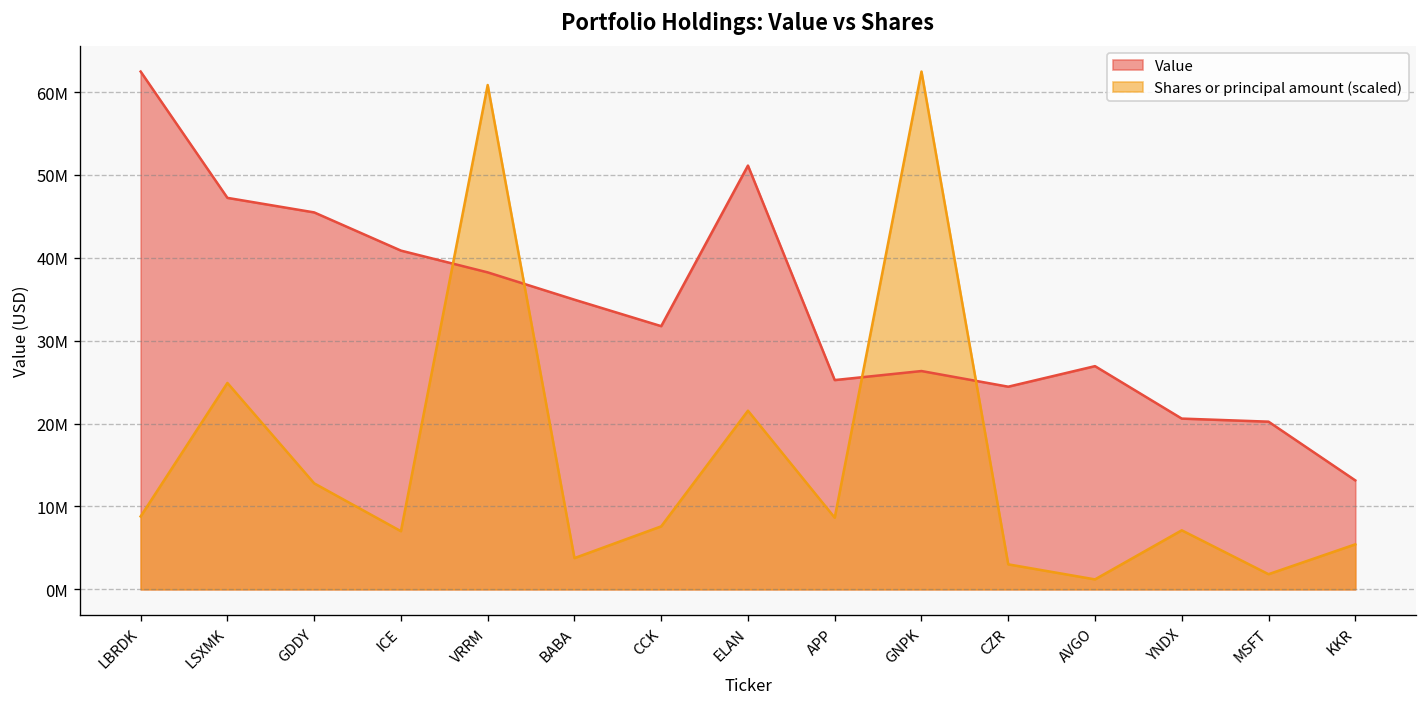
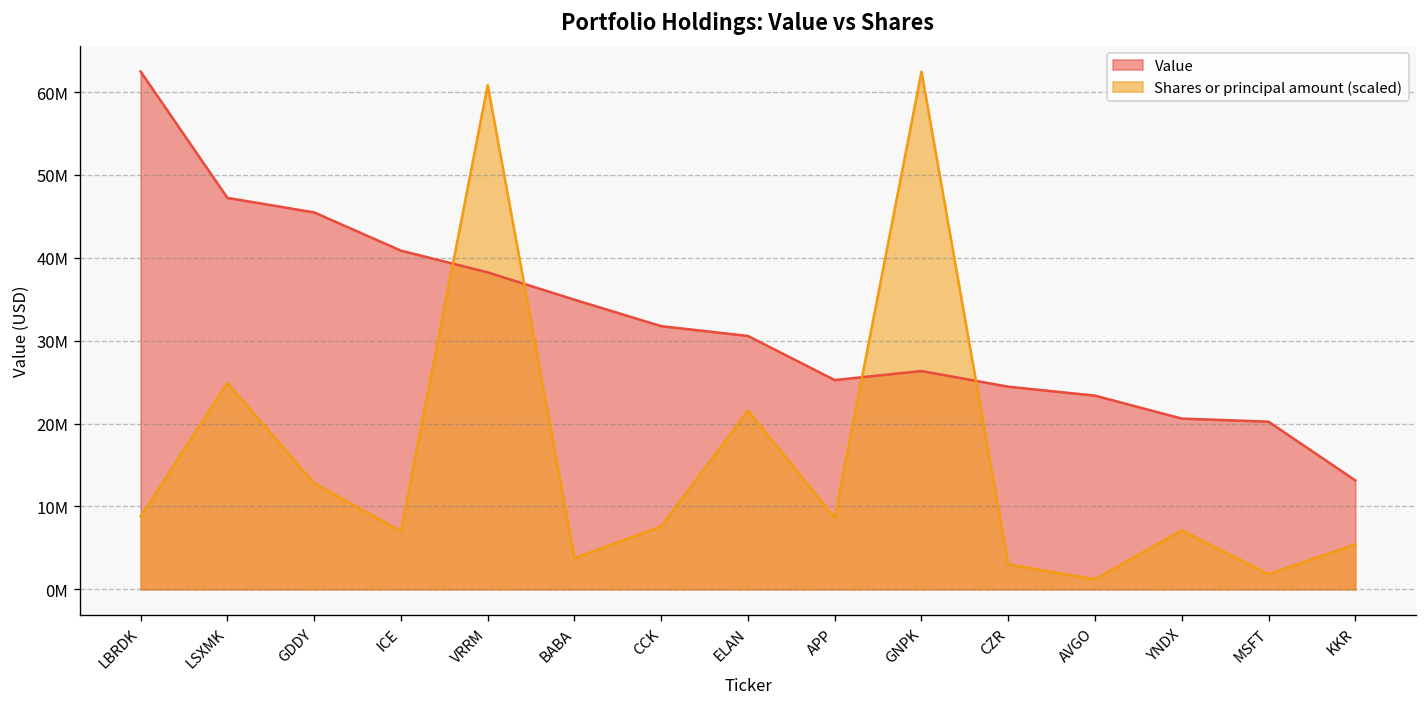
Value, ELAN: 51000000 -> 31000000
Value, AVGO: 27000000 -> 23000000
